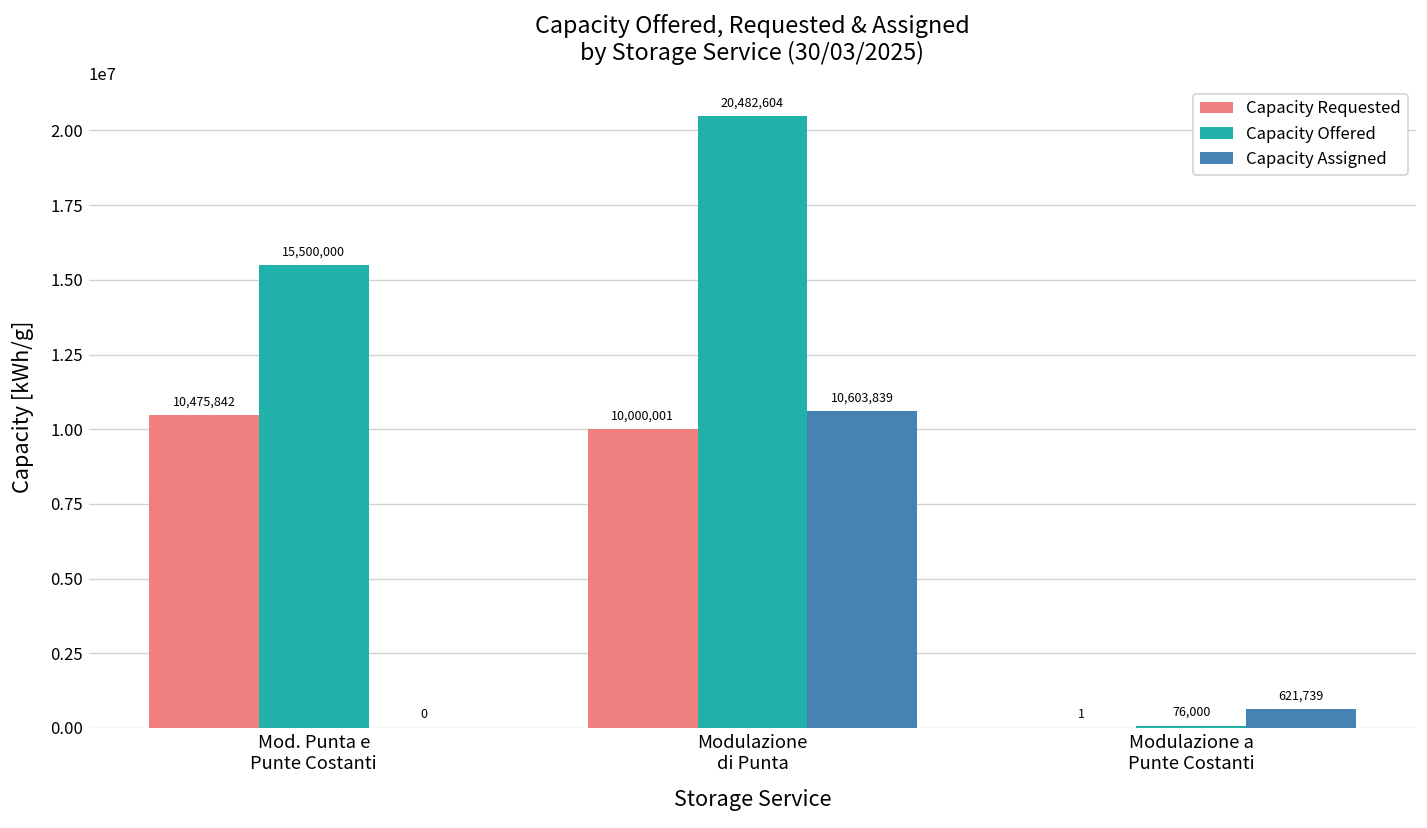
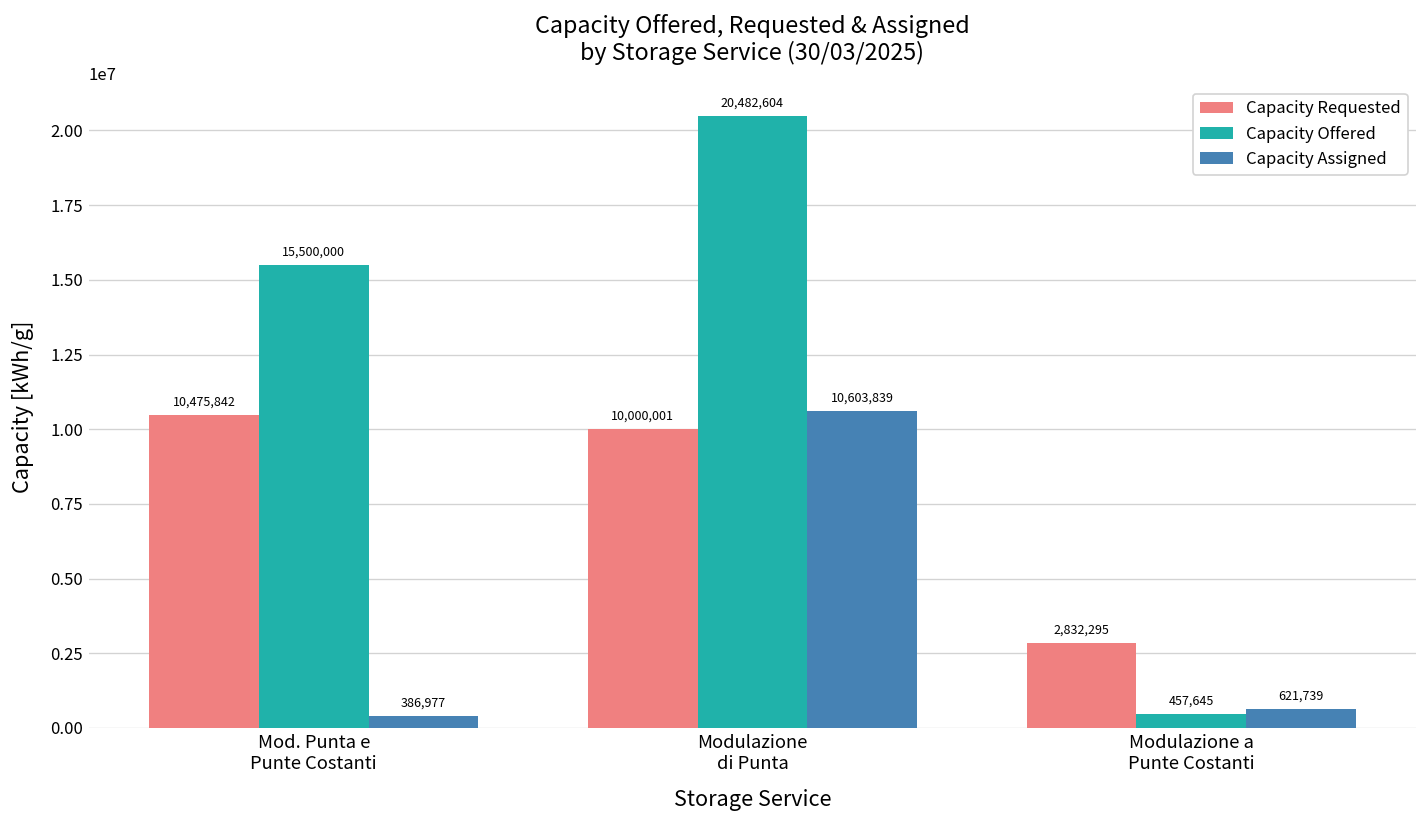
Capacity Assigned, Mod. Punta e Punte Costanti: 0 -> 386,977
Capacity Requested, Modulazione a Punte Costanti: 1 -> 2,832,295
Capacity Offered, Modulazione a Punte Costanti: 76,000 -> 457,645
